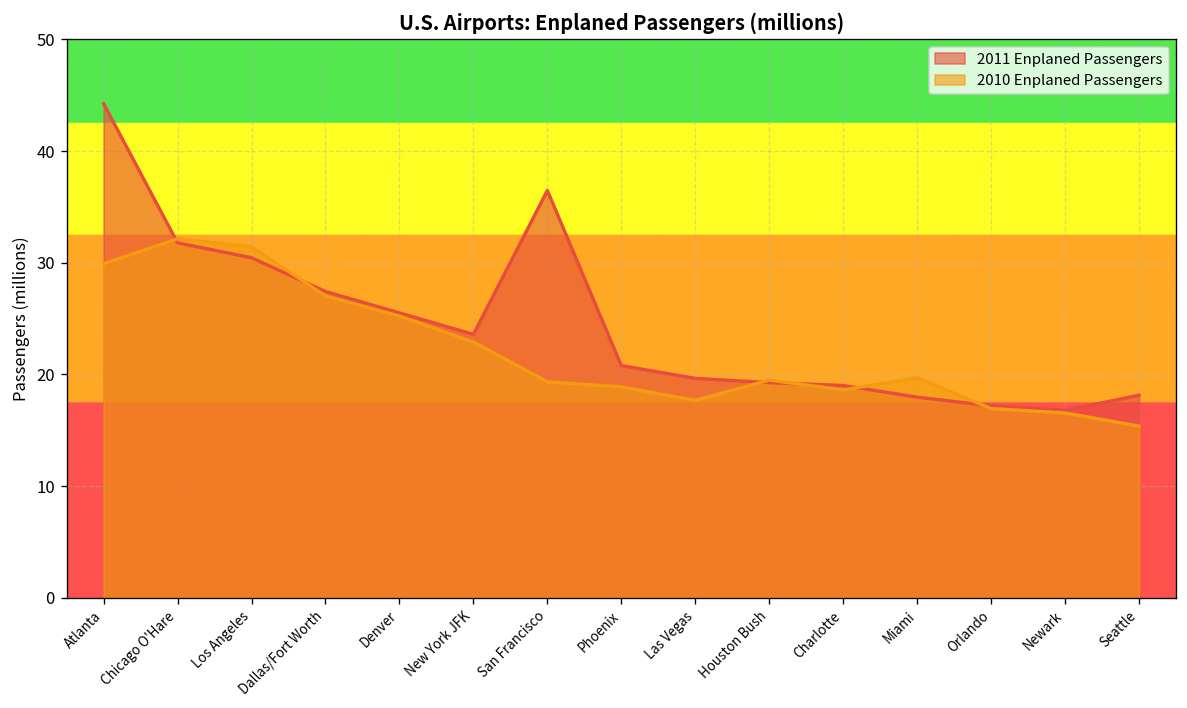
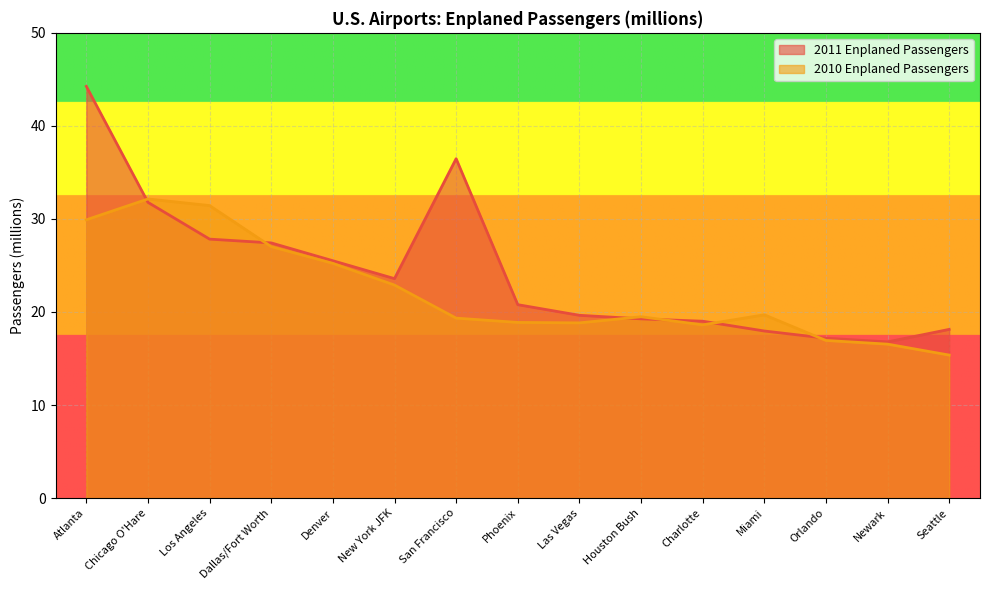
2011 Enplaned Passengers, Los Angeles: 30 -> 28
2010 Enplaned Passengers, Las Vegas: 18 -> 19
